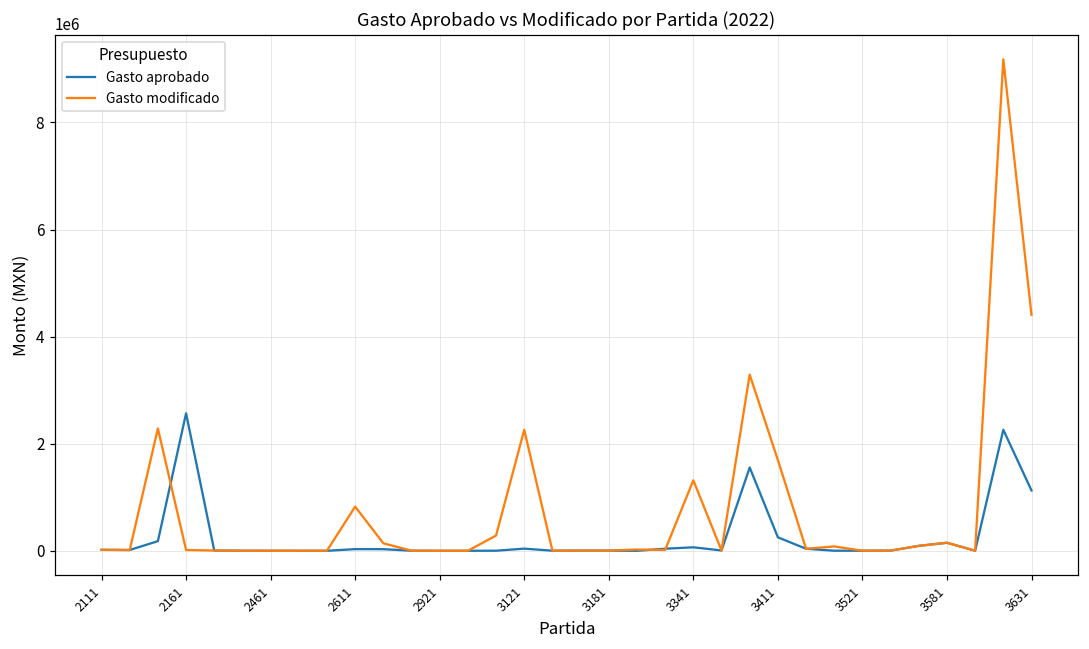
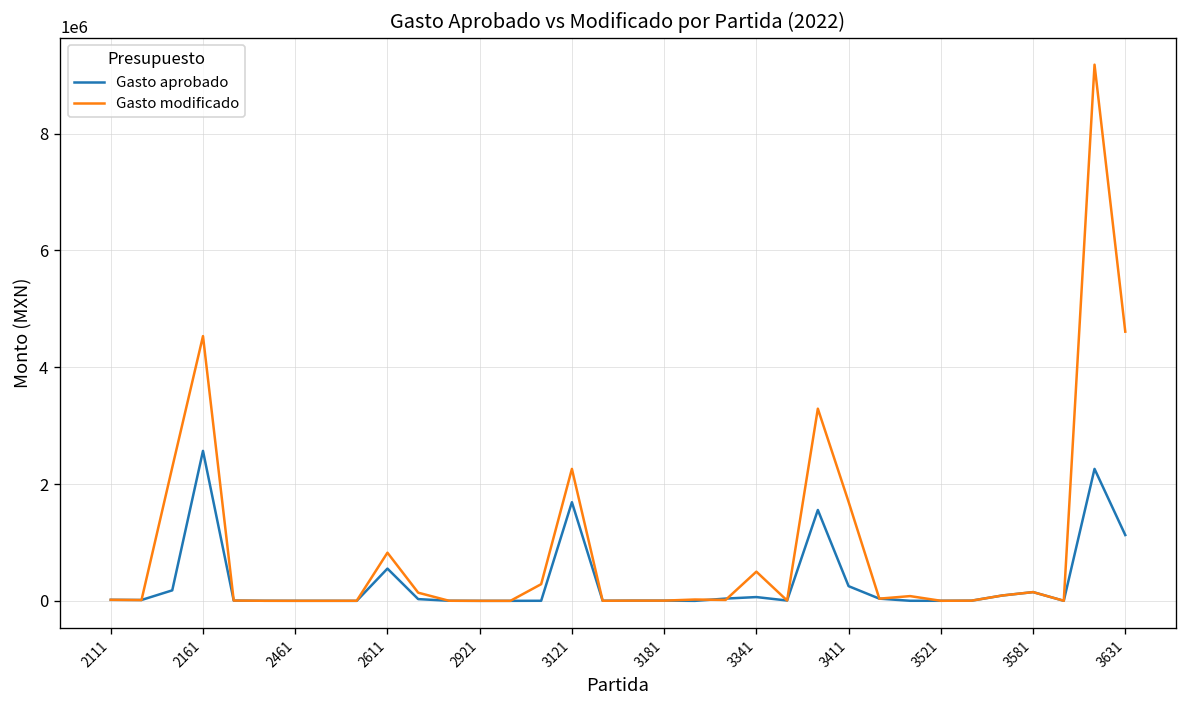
Gasto modificado, 2161: 0 -> 4500000
Gasto aprobado, 2611: 0 -> 600000
Gasto aprobado, 3121: 0 -> 1700000
Gasto modificado, 3341: 1300000 -> 500000
Gasto modificado, 3631: 4400000 -> 4600000
